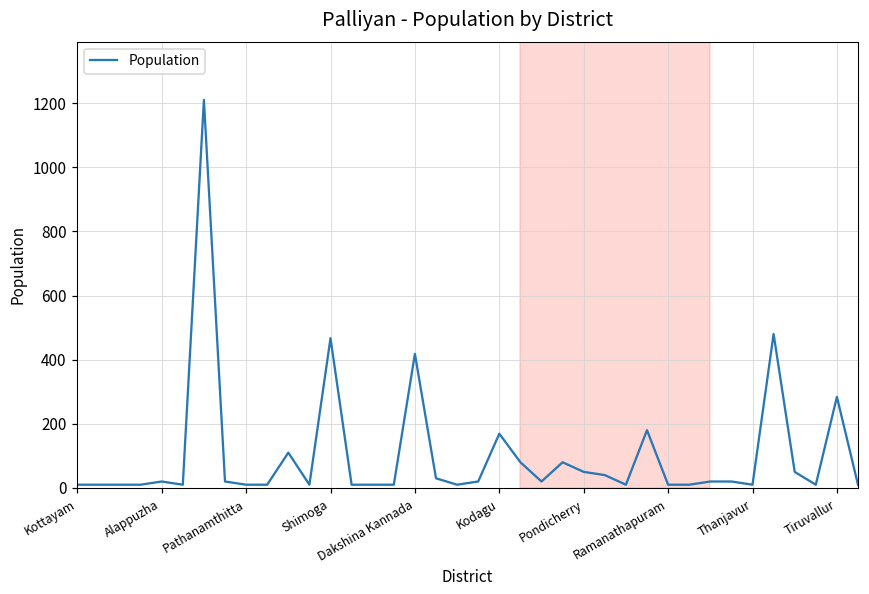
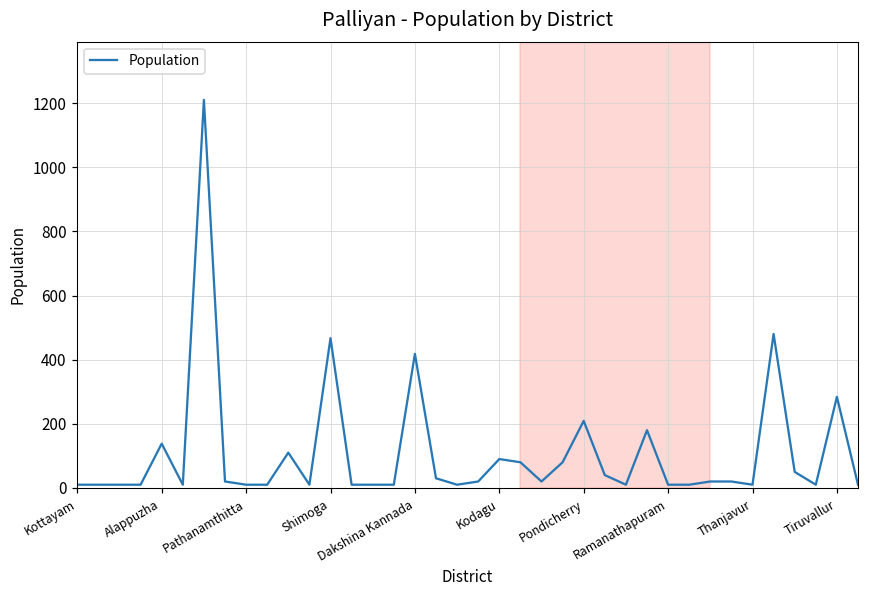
Alappuzha: 20 -> 140
Kodagu: 170 -> 90
Pondicherry: 50 -> 210
